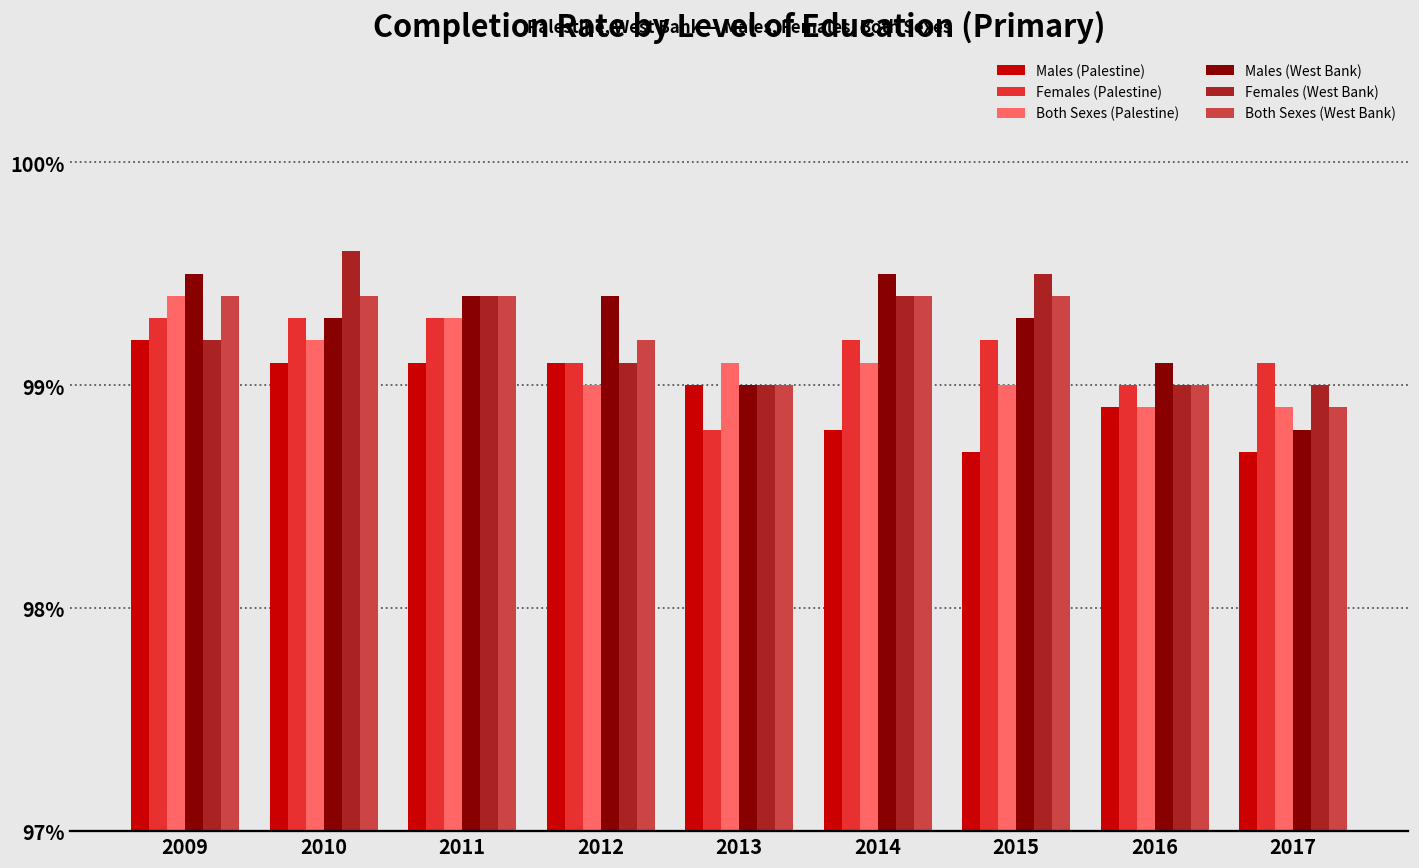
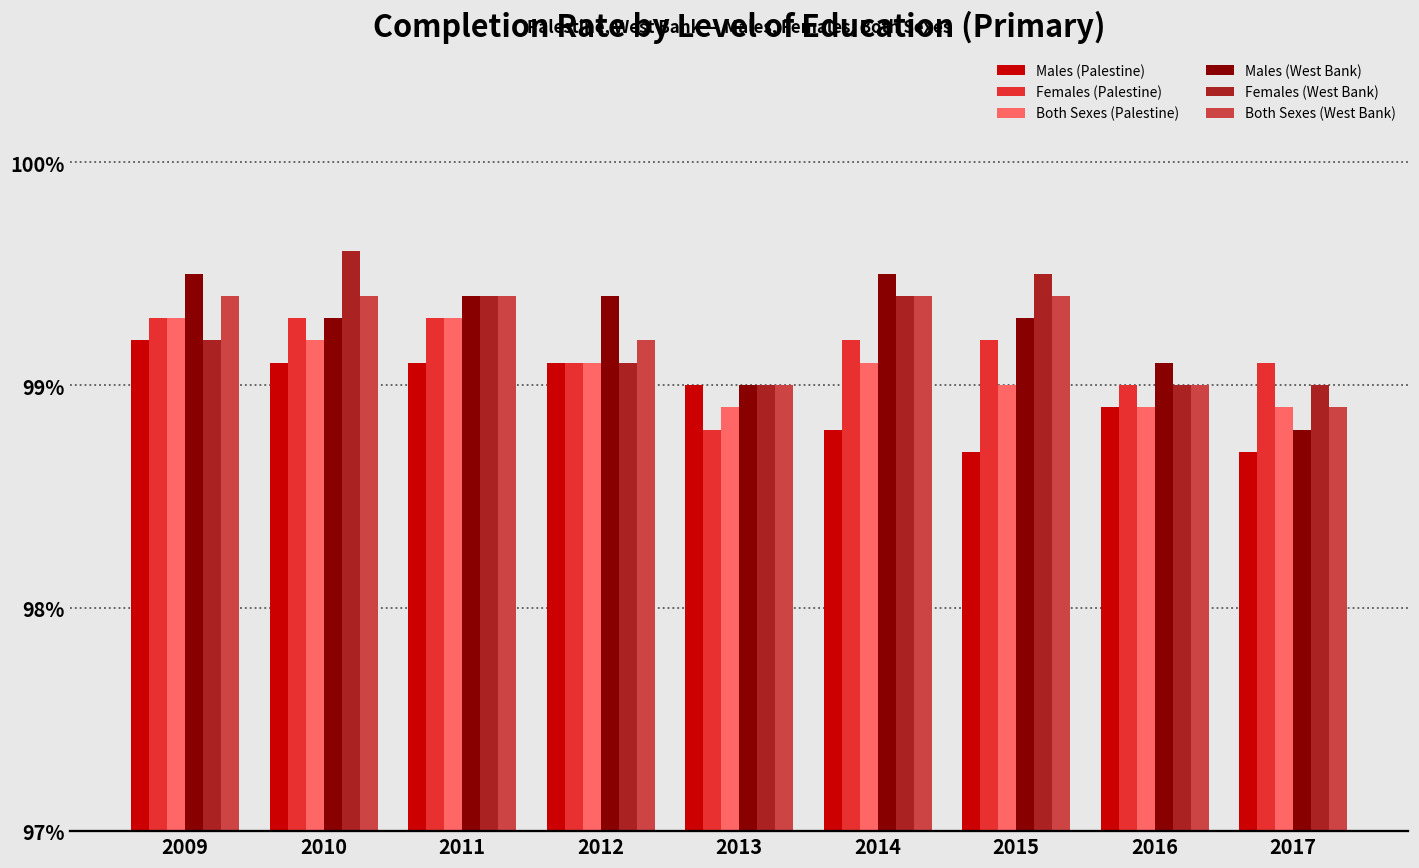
Both Sexes (Palestine), 2009: 99.4% -> 99.3%
Both Sexes (Palestine), 2012: 99.0% -> 99.1%
Both Sexes (Palestine), 2013: 99.1% -> 98.9%
